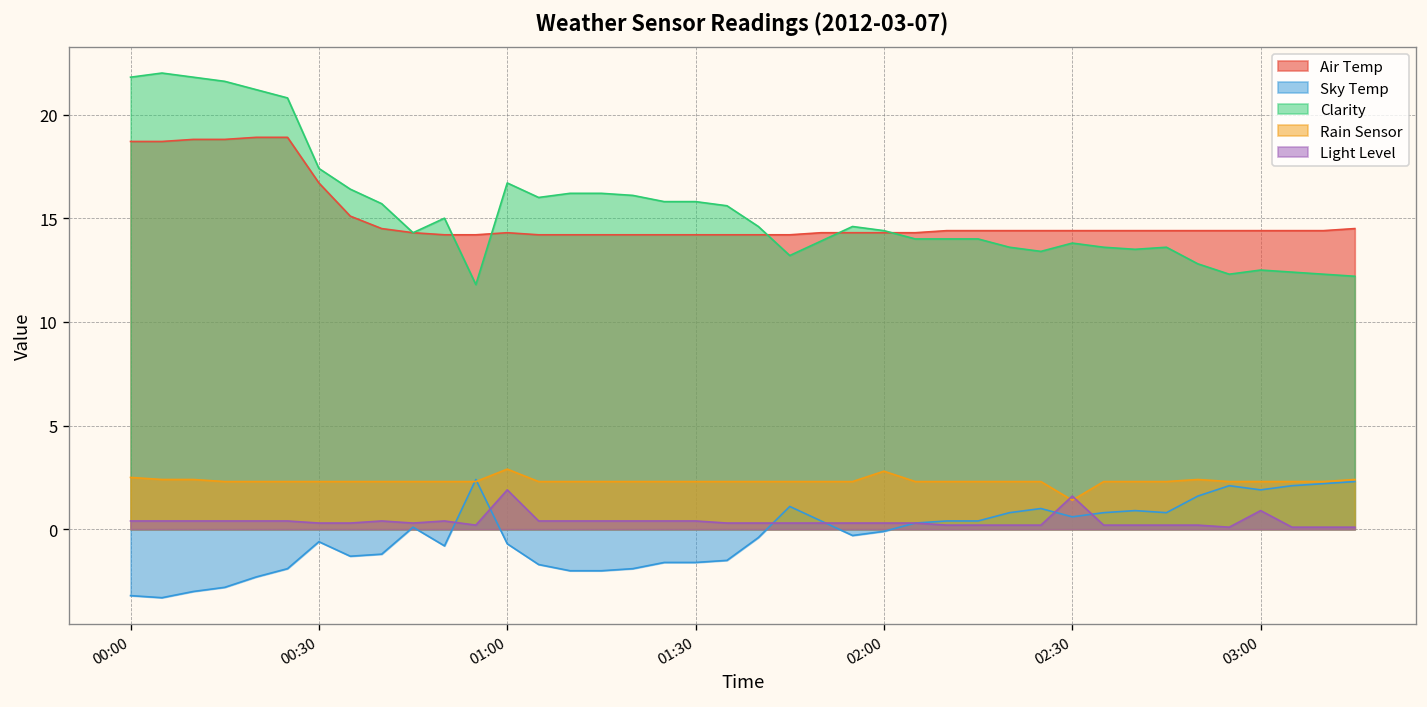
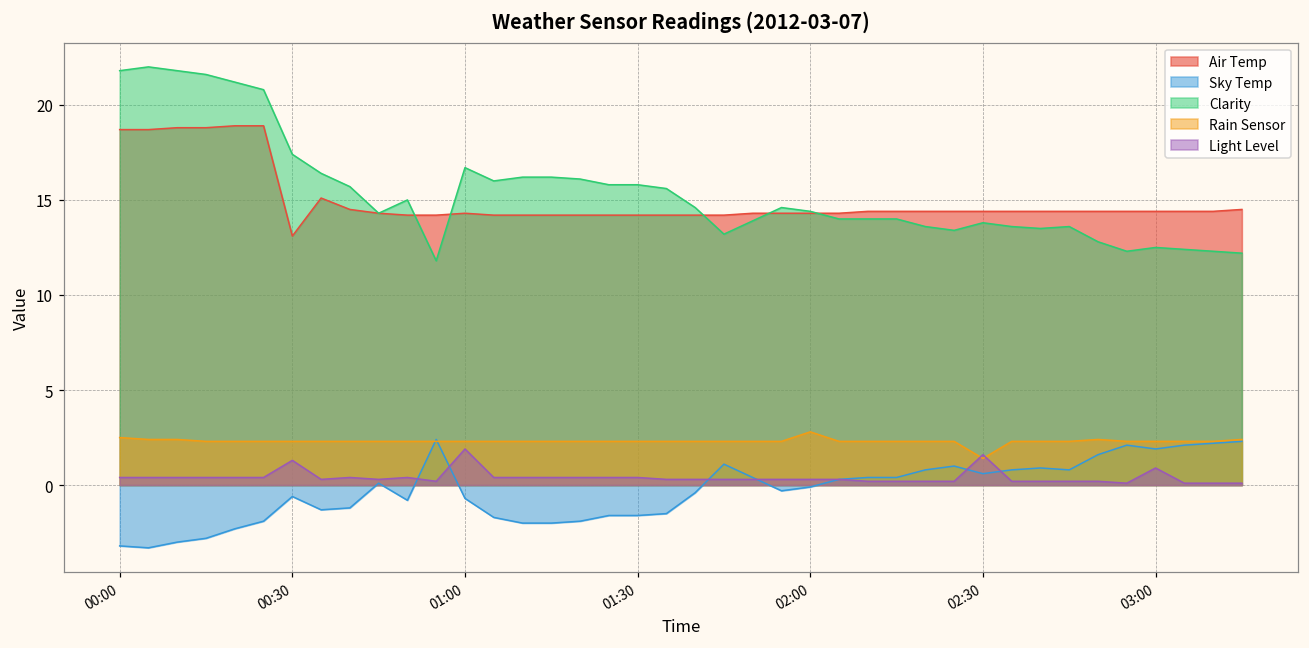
Air Temp, 00:30: 16.7 -> 13.1
Light Level, 00:30: 0.3 -> 1.3
Rain Sensor, 01:00: 2.9 -> 2.3
